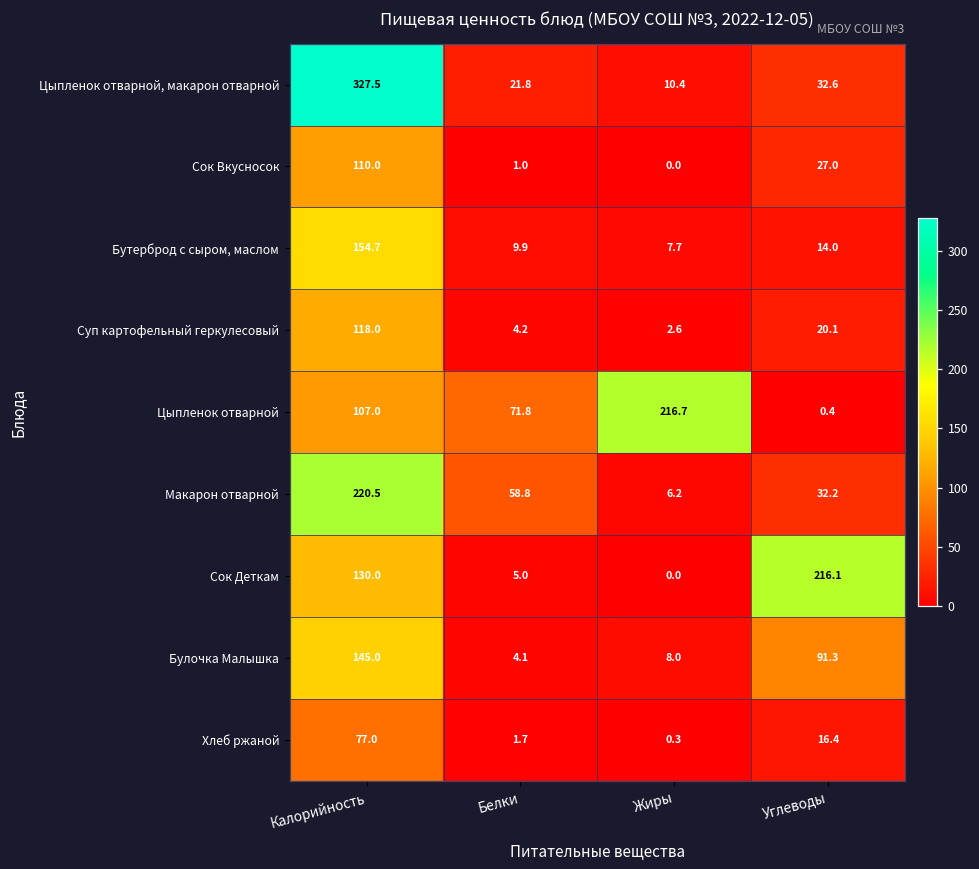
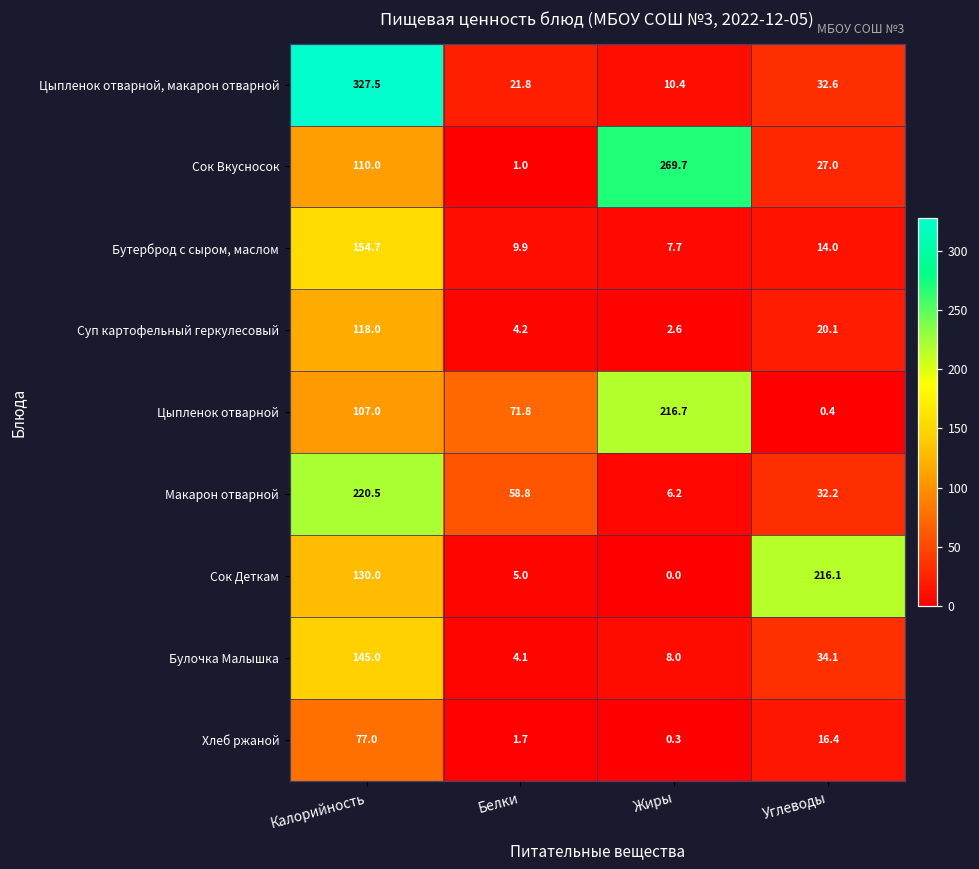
Сок Вкусносок, Жиры: 0.0 -> 269.7
Булочка Малышка, Углеводы: 91.3 -> 34.1
